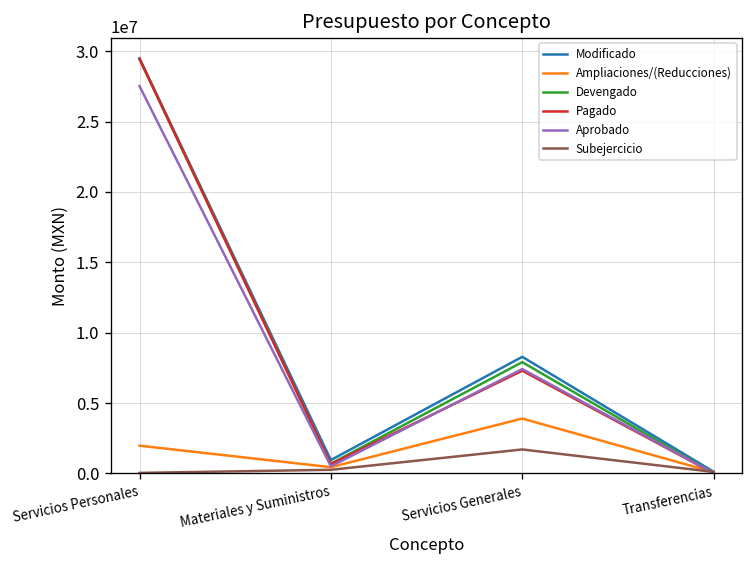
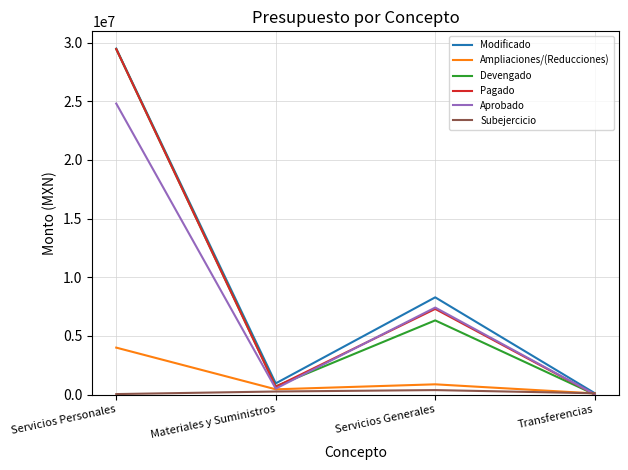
Ampliaciones/(Reducciones), Servicios Personales: 2000000 -> 4000000
Aprobado, Servicios Personales: 27500000 -> 24800000
Ampliaciones/(Reducciones), Servicios Generales: 3900000 -> 900000
Devengado, Servicios Generales: 7900000 -> 6300000
Subejercicio, Servicios Generales: 1700000 -> 400000
